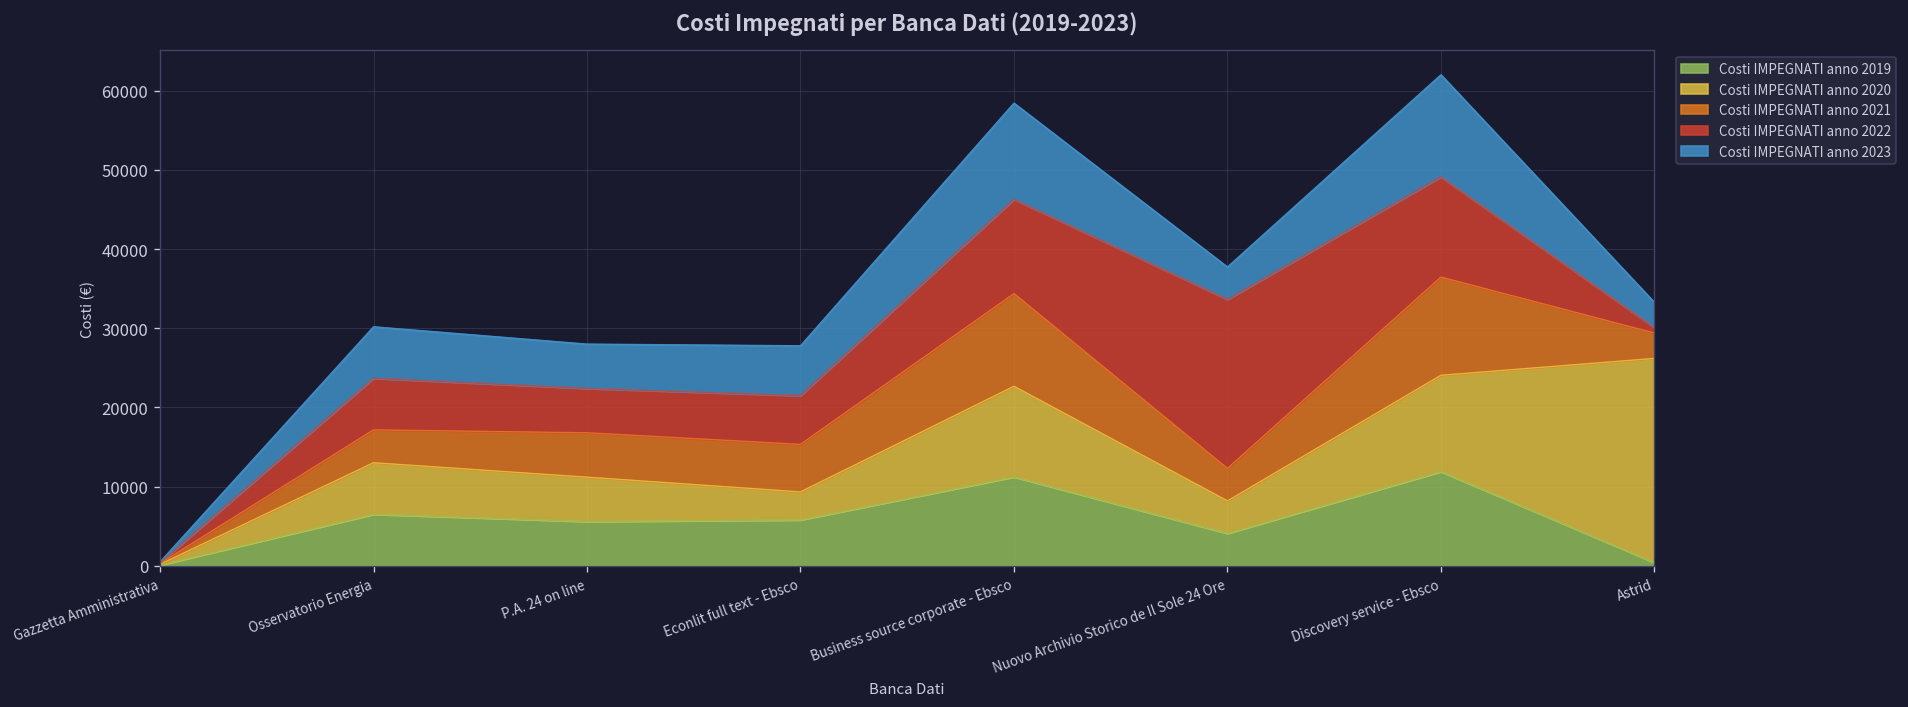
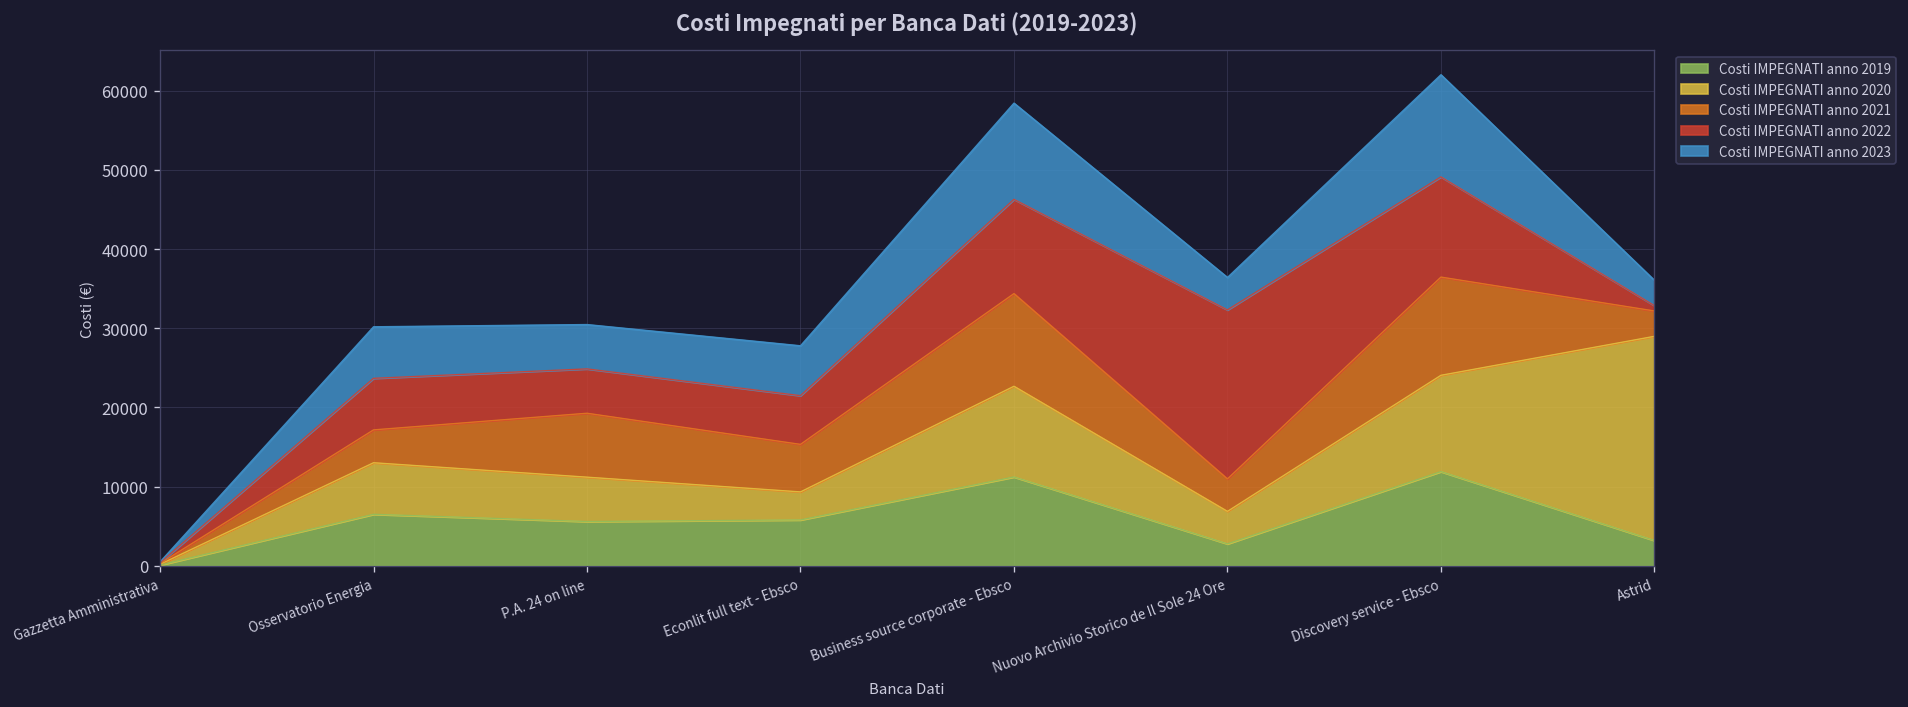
Costi IMPEGNATI anno 2021, P.A. 24 on line: 6000 -> 8000
Costi IMPEGNATI anno 2019, Nuovo Archivio Storico de Il Sole 24 Ore: 4000 -> 3000
Costi IMPEGNATI anno 2019, Astrid: 0 -> 3000
